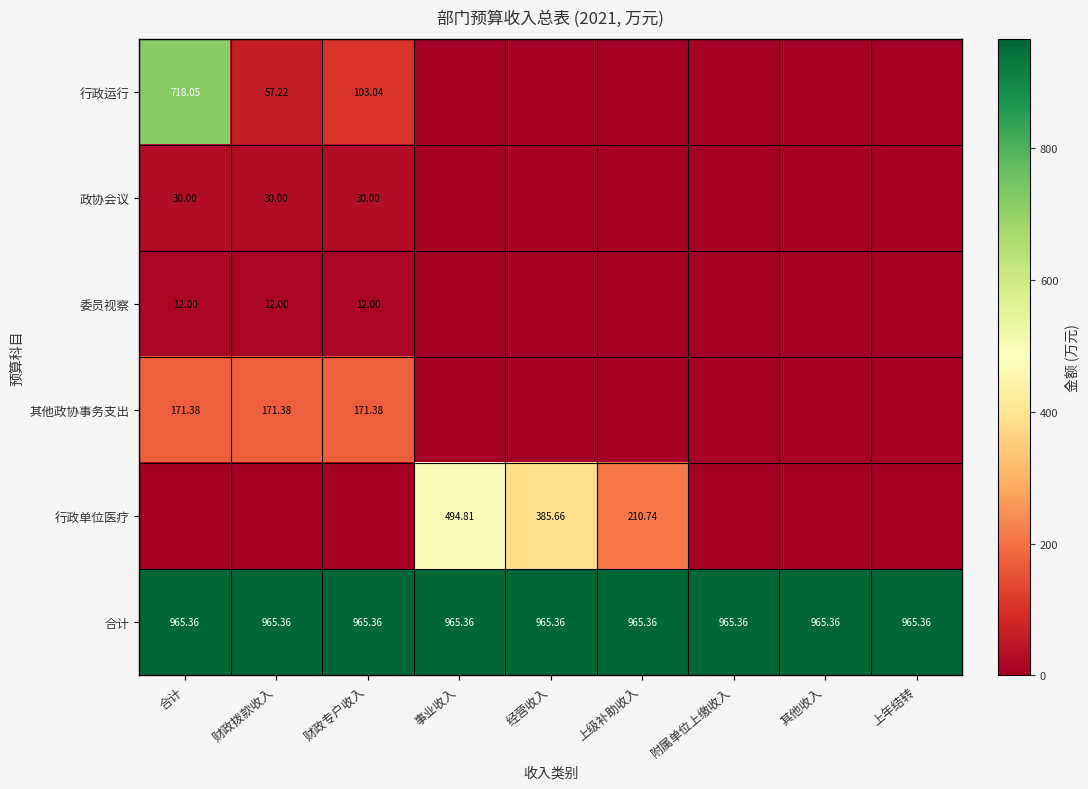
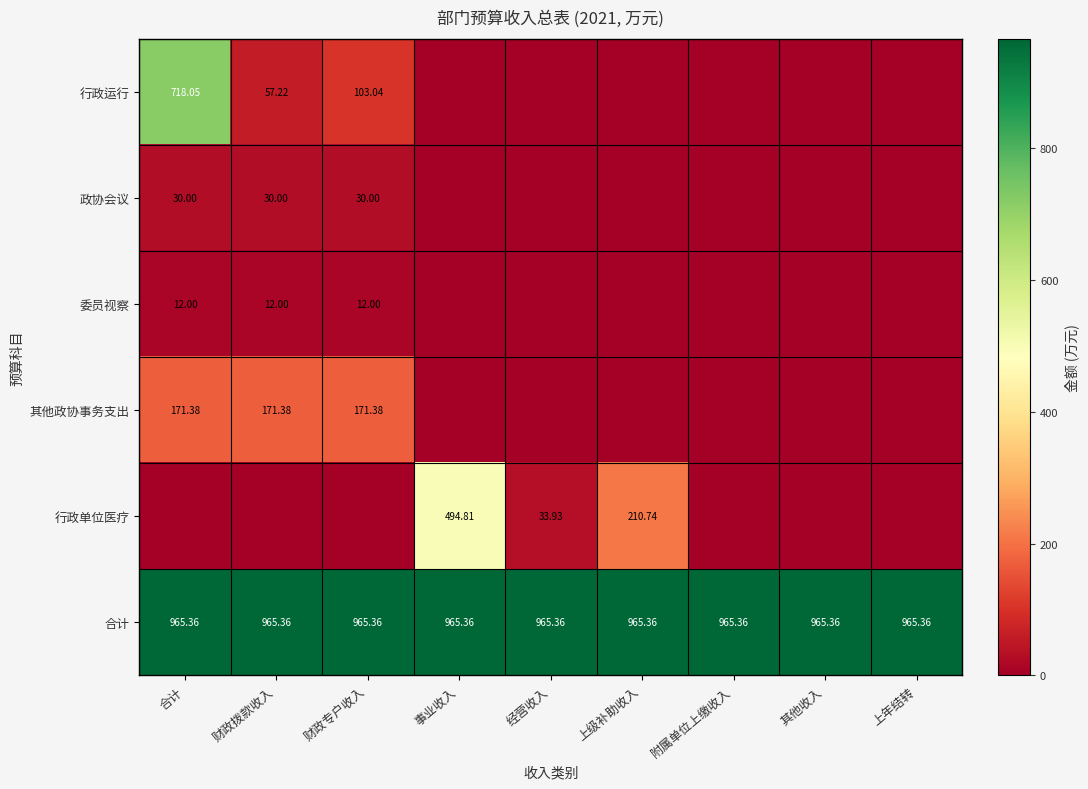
行政单位医疗, 经营收入: 385.66 -> 33.93
